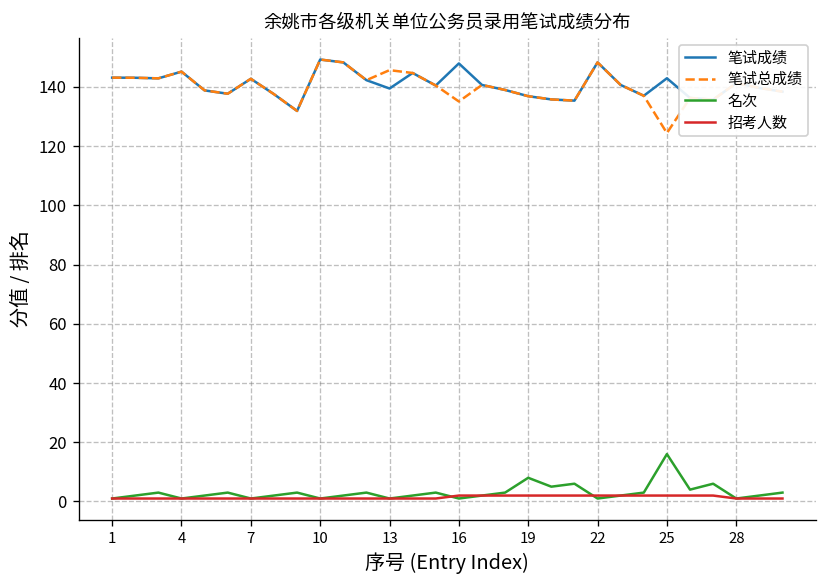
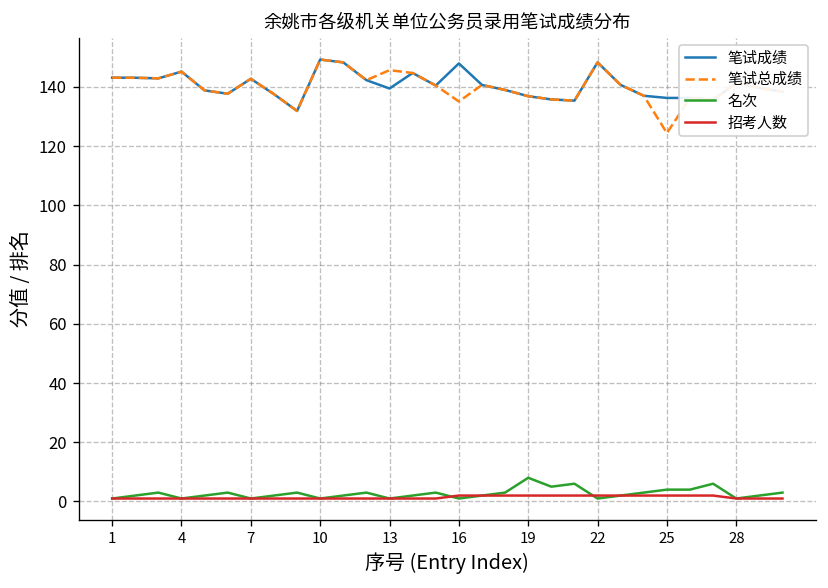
笔试成绩, 25: 143 -> 136
名次, 25: 16 -> 4
